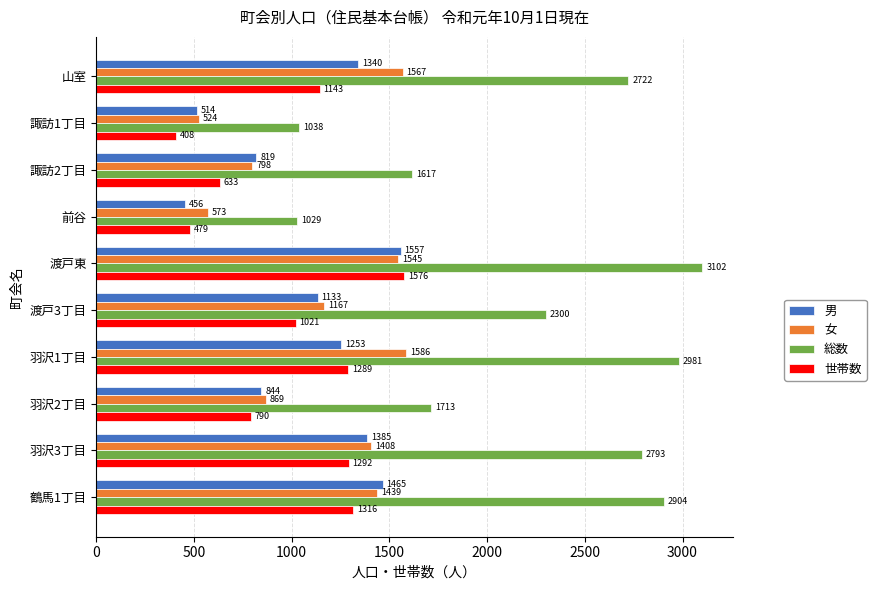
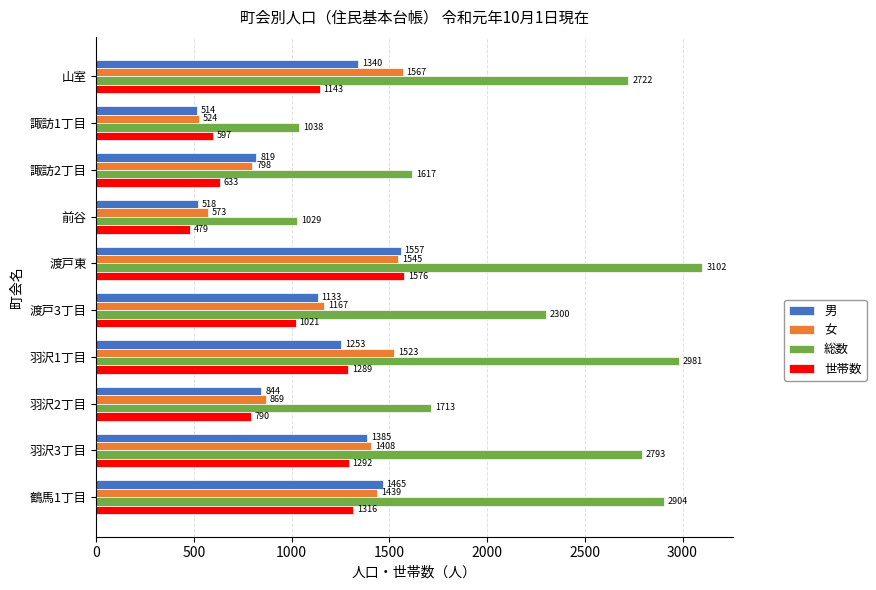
世帯数, 諏訪1丁目: 408 -> 597
男, 前谷: 456 -> 518
女, 羽沢1丁目: 1586 -> 1523
